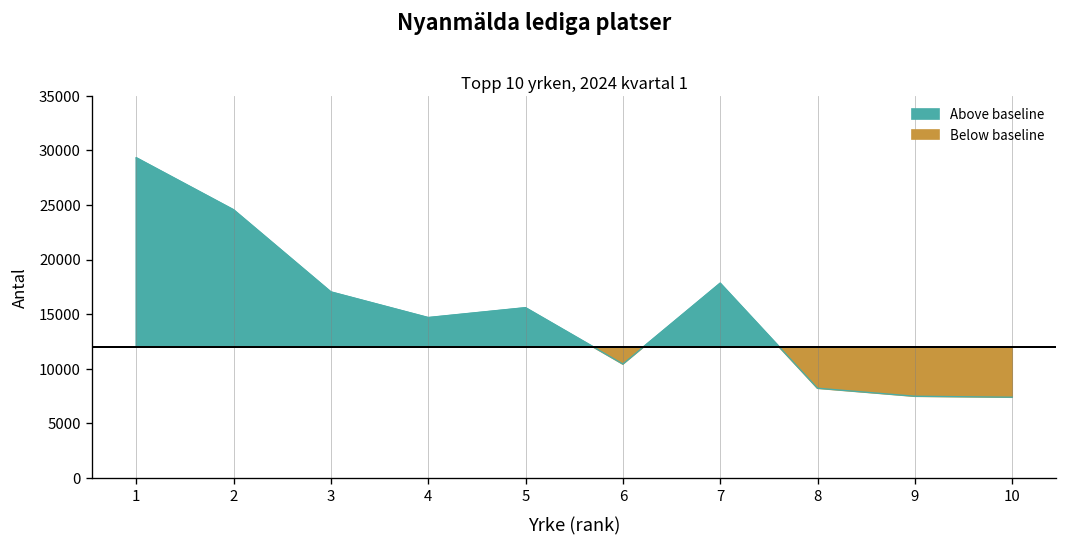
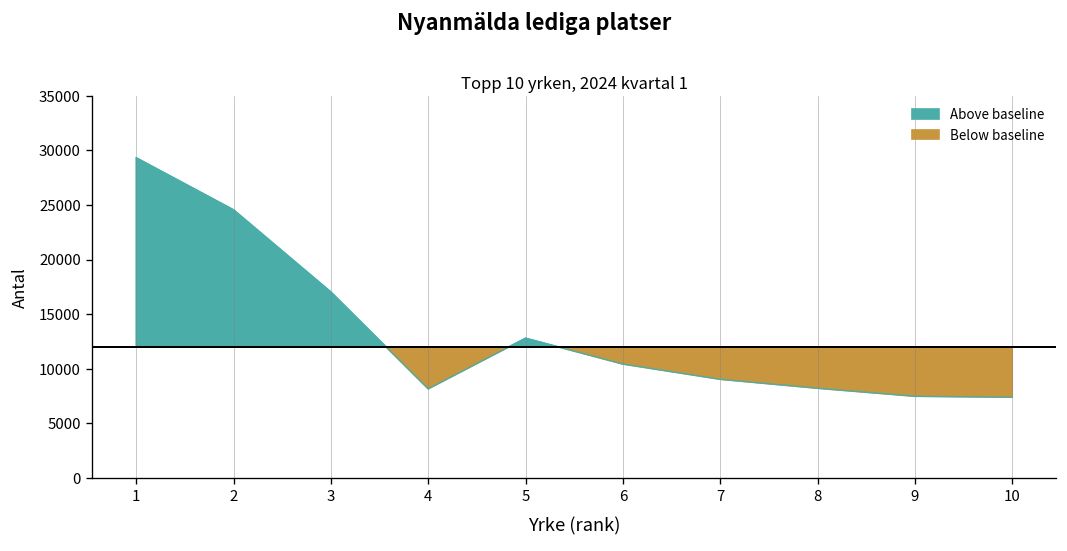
4: 15000 -> 8000
5: 16000 -> 13000
7: 18000 -> 9000
